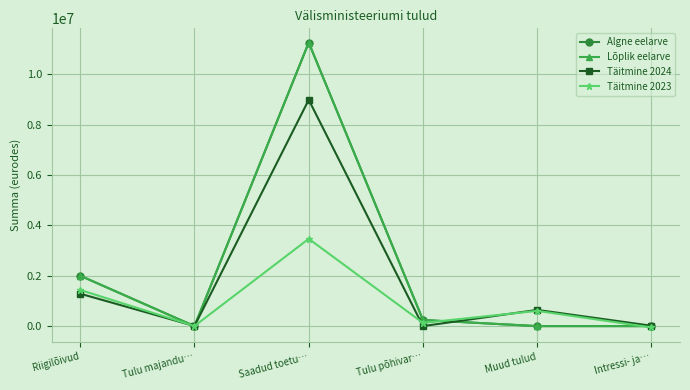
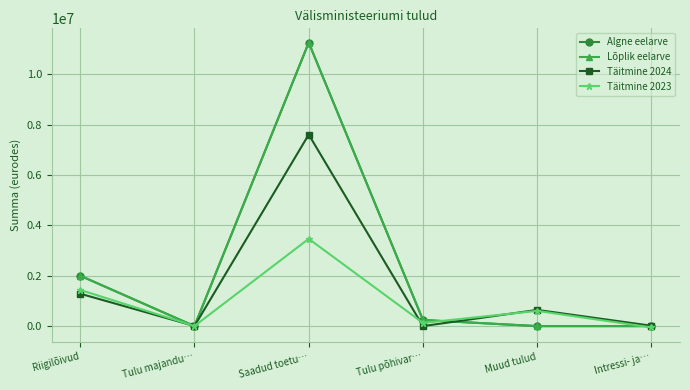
Täitmine 2024, Saadud toetu…: 9000000 -> 7600000
